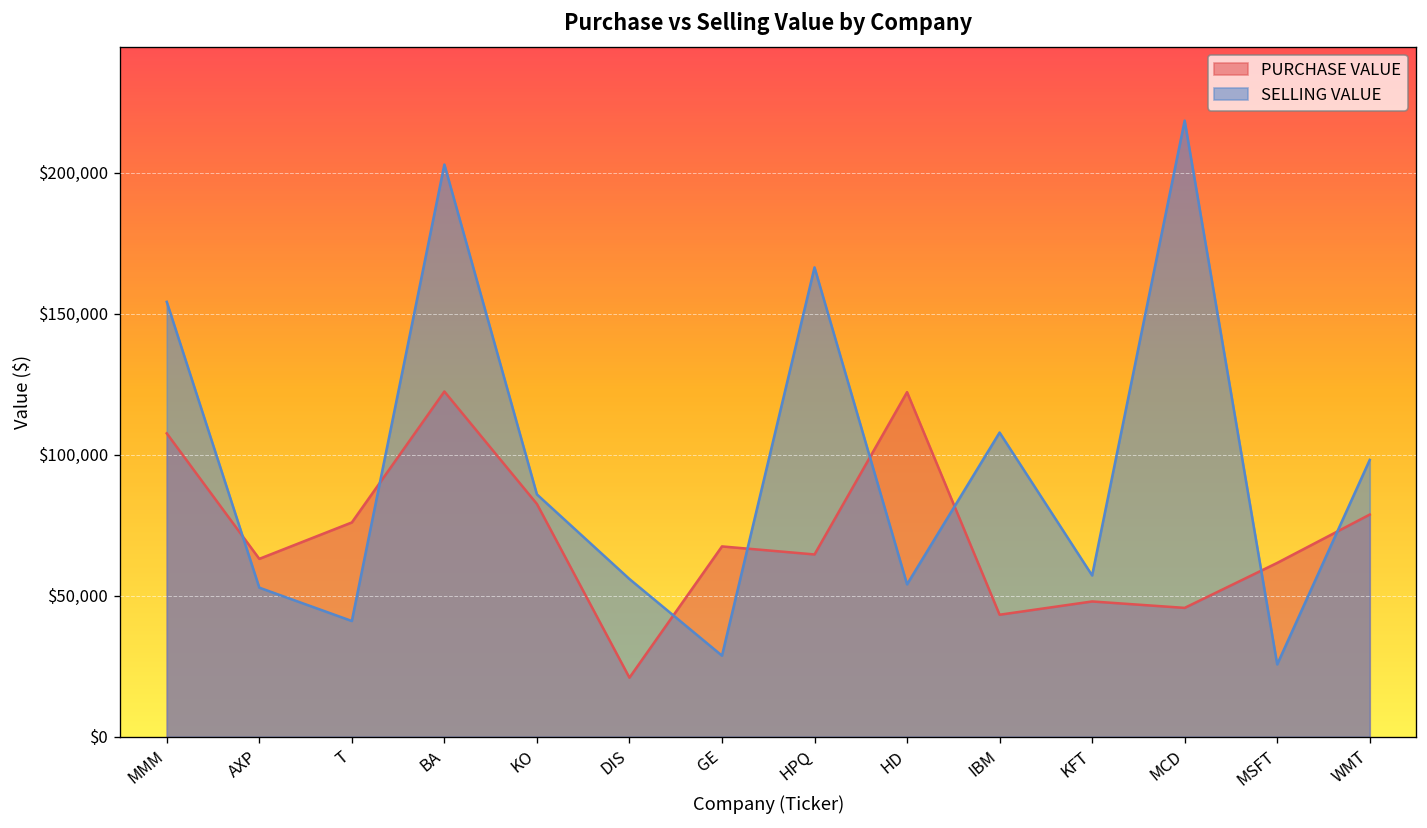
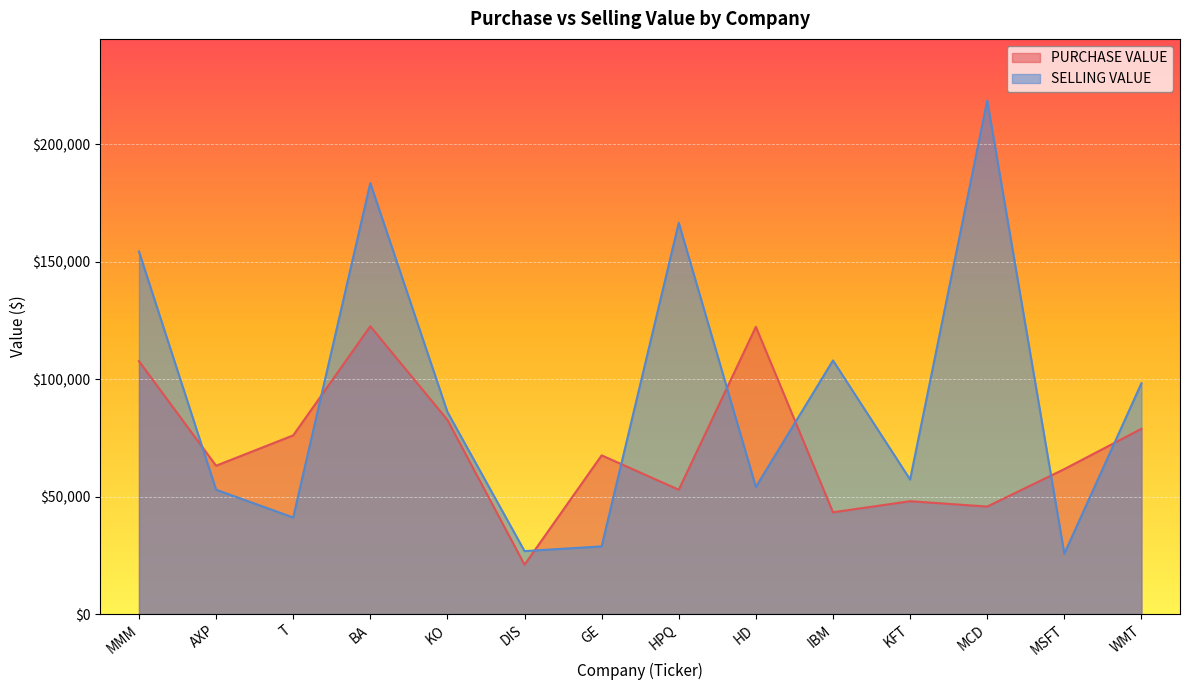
SELLING VALUE, BA: $203,000 -> $183,000
SELLING VALUE, DIS: $56,000 -> $27,000
PURCHASE VALUE, HPQ: $65,000 -> $53,000
